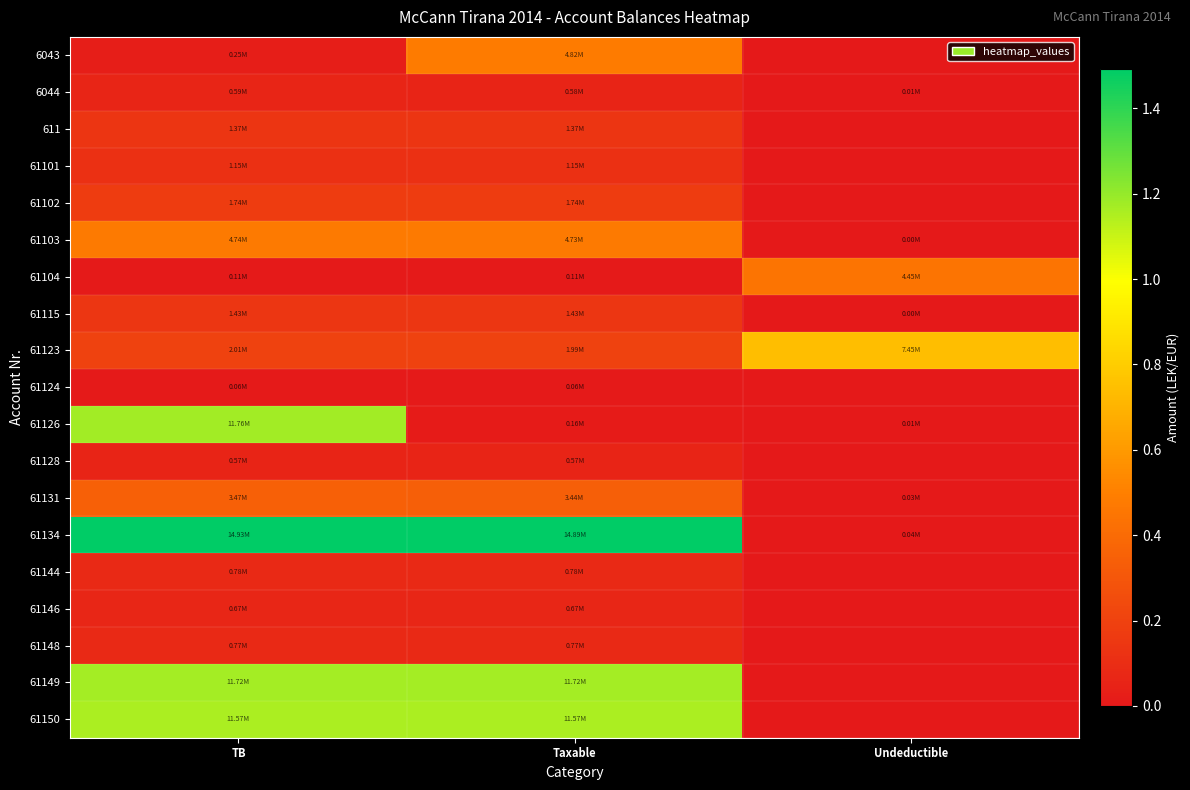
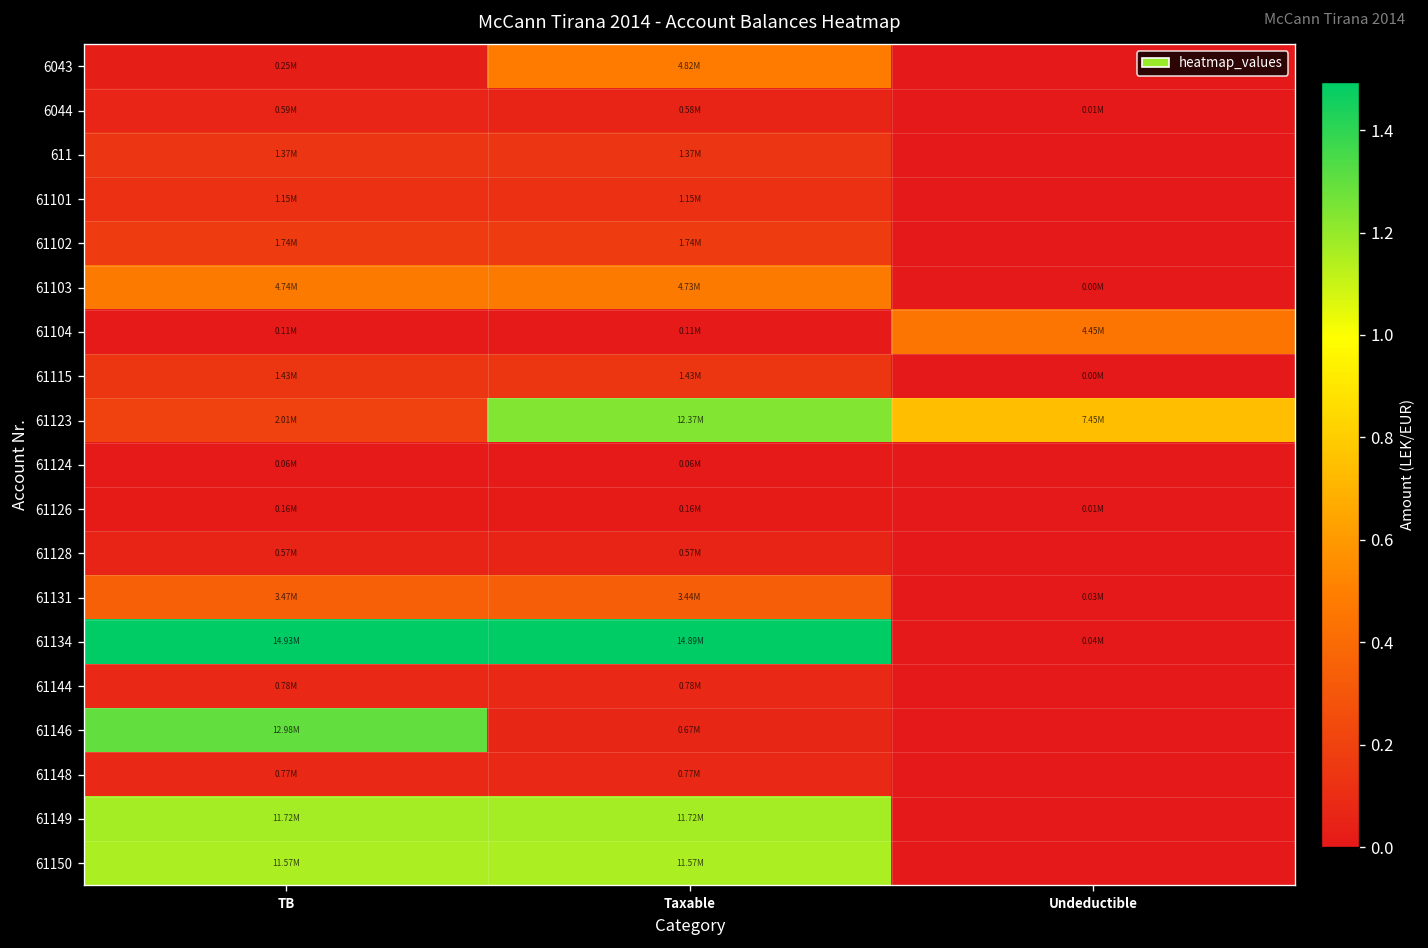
61123, Taxable: 1.99M -> 12.37M
61126, TB: 11.76M -> 0.16M
61146, TB: 0.67M -> 12.98M
